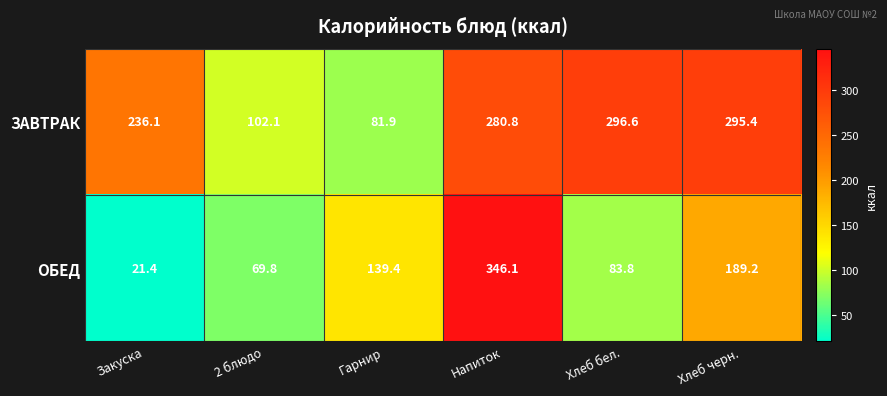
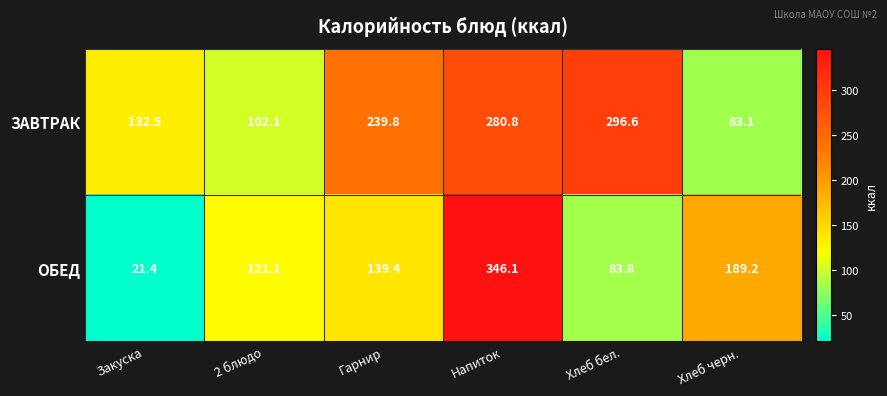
ЗАВТРАК, Закуска: 236.1 -> 132.5
ЗАВТРАК, Гарнир: 81.9 -> 239.8
ЗАВТРАК, Хлеб черн.: 295.4 -> 83.1
ОБЕД, 2 блюдо: 69.8 -> 121.1
